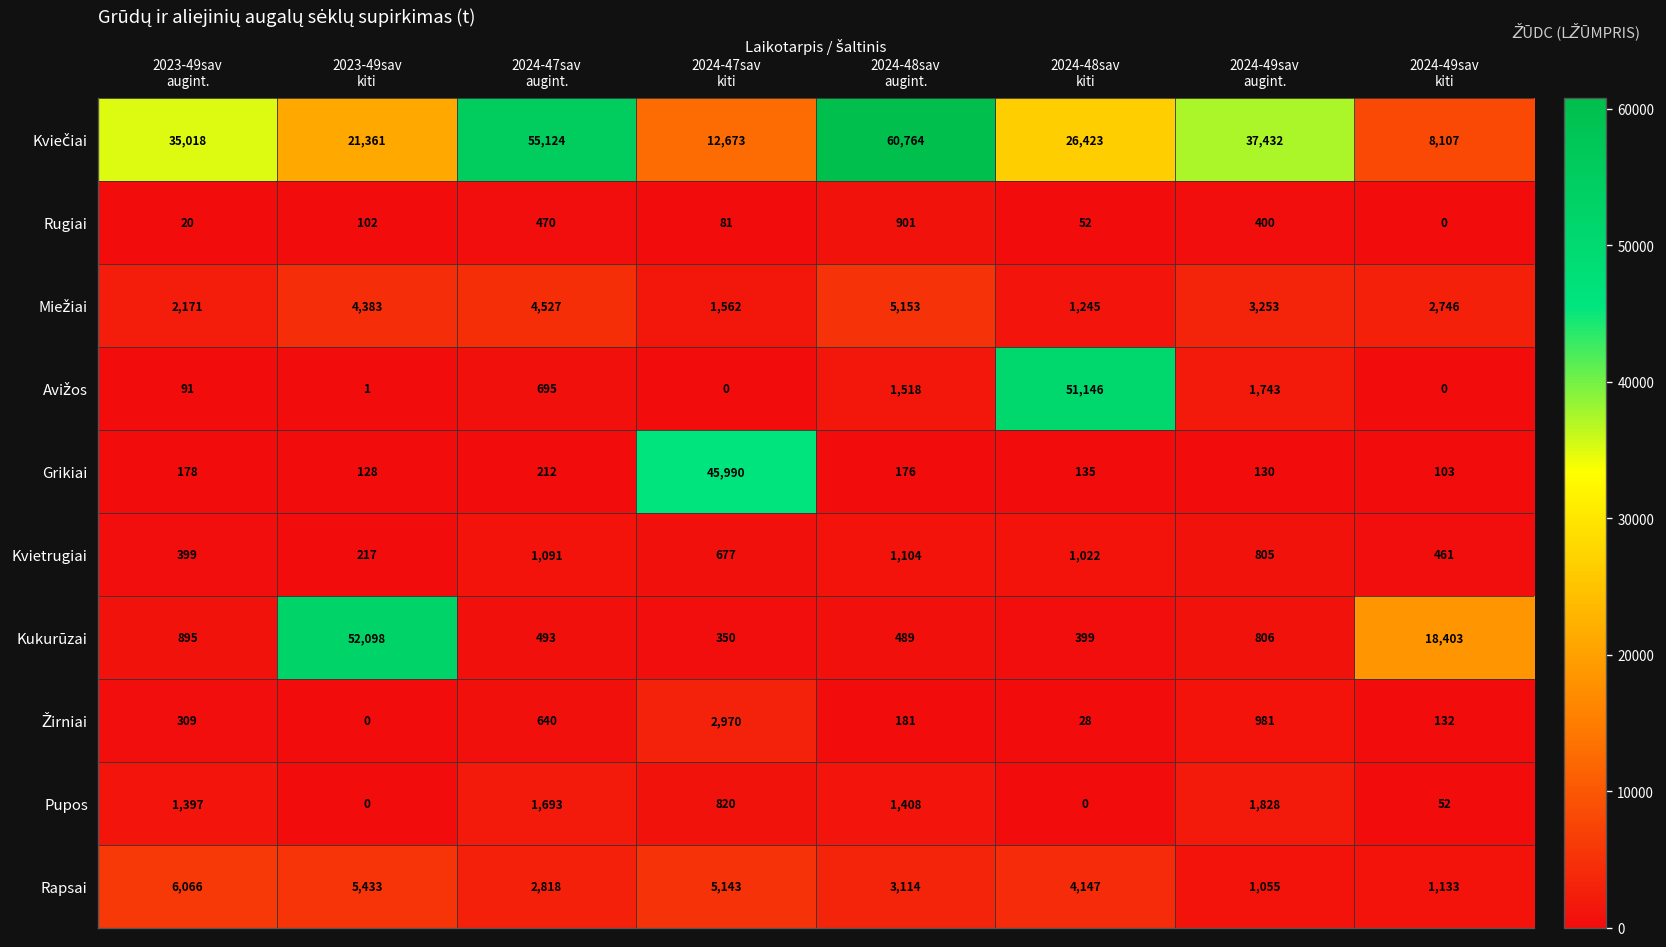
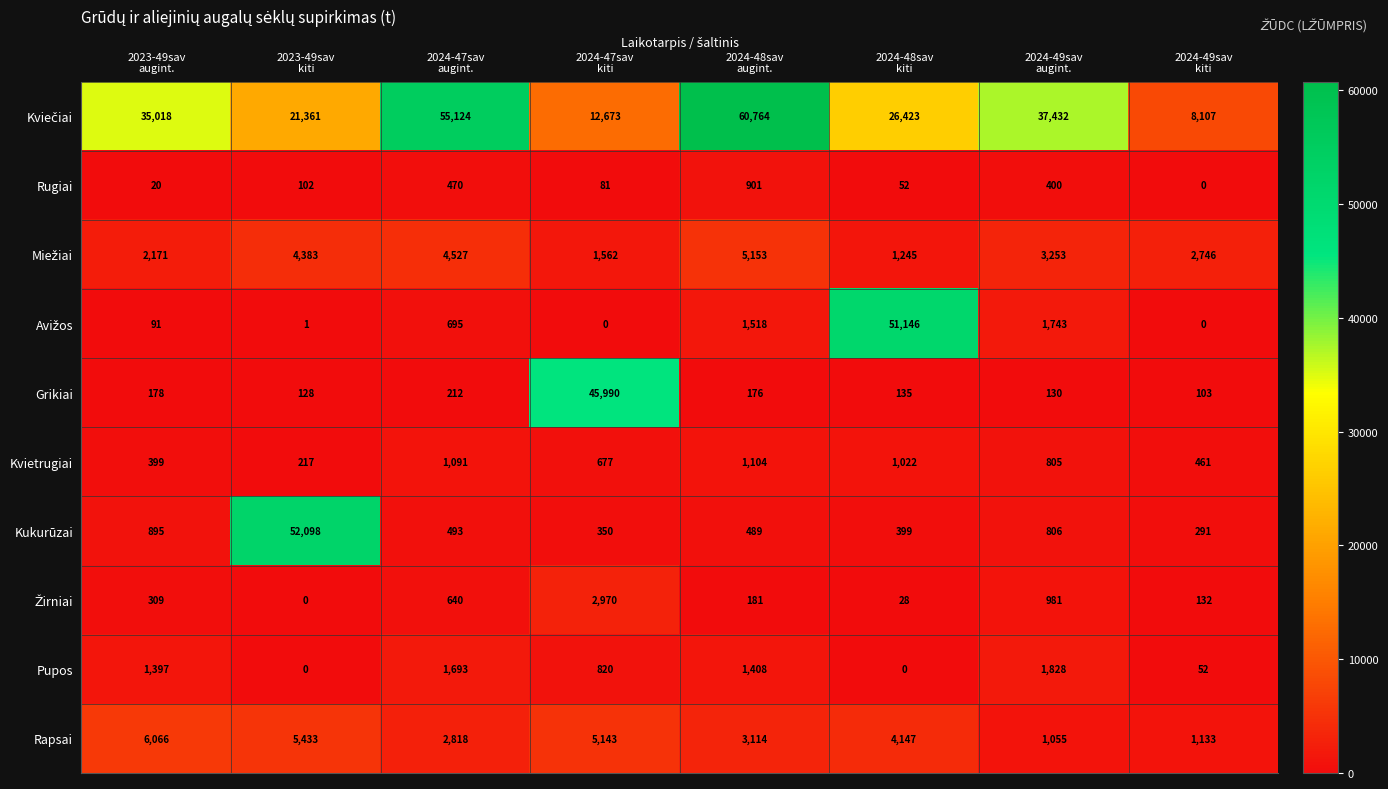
Kukurūzai, 2024-49sav kiti: 18,403 -> 291
